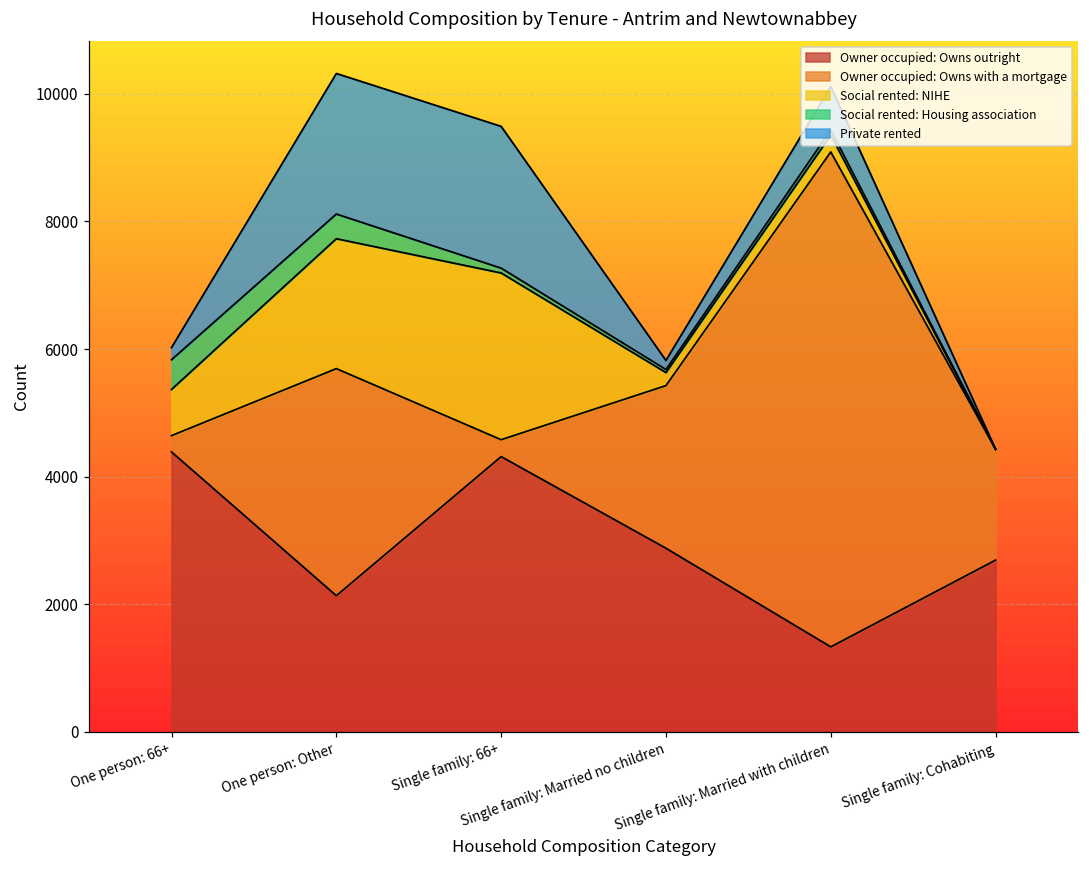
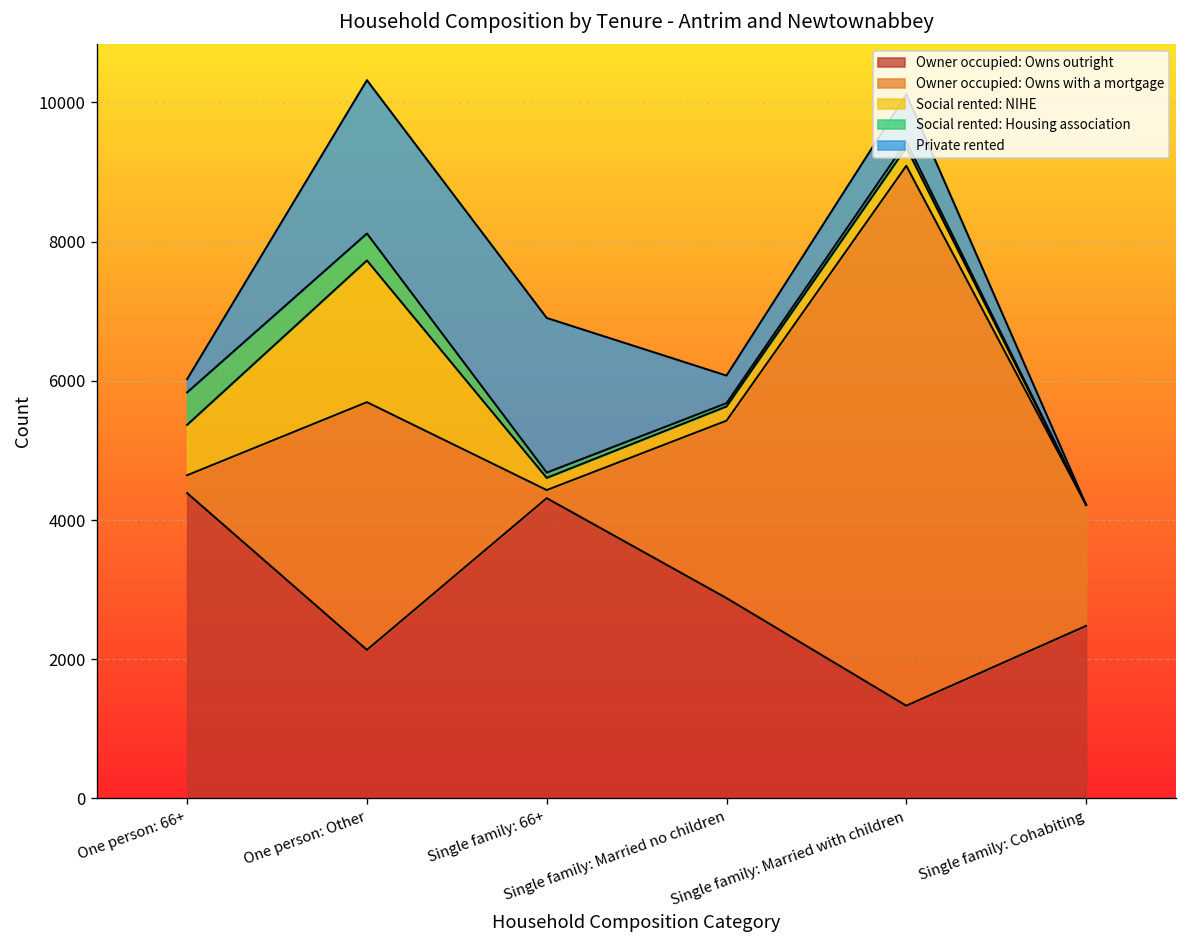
Owner occupied: Owns with a mortgage, Single family: 66+: 300 -> 100
Social rented: NIHE, Single family: 66+: 2600 -> 200
Private rented, Single family: Married no children: 100 -> 400
Owner occupied: Owns outright, Single family: Cohabiting: 2700 -> 2500
